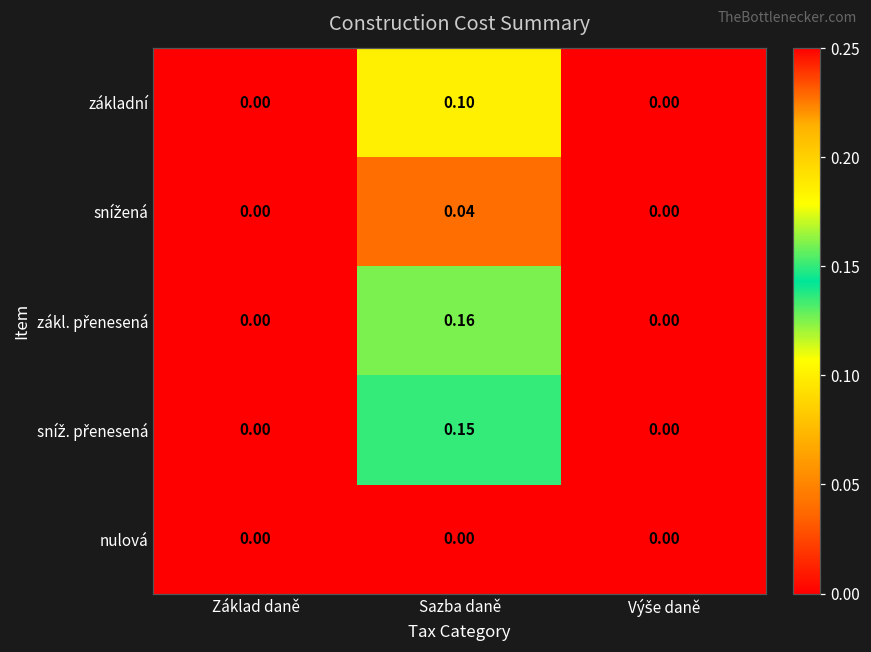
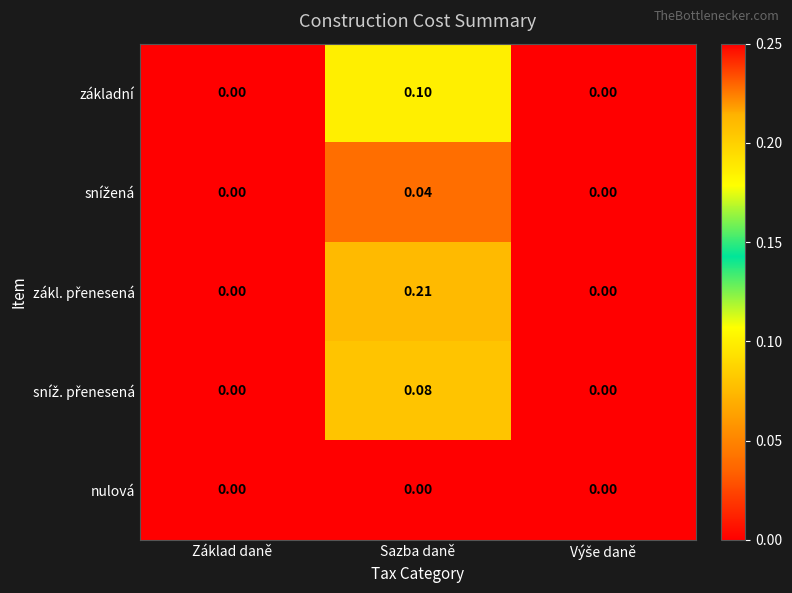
zákl. přenesená, Sazba daně: 0.16 -> 0.21
sníž. přenesená, Sazba daně: 0.15 -> 0.08
